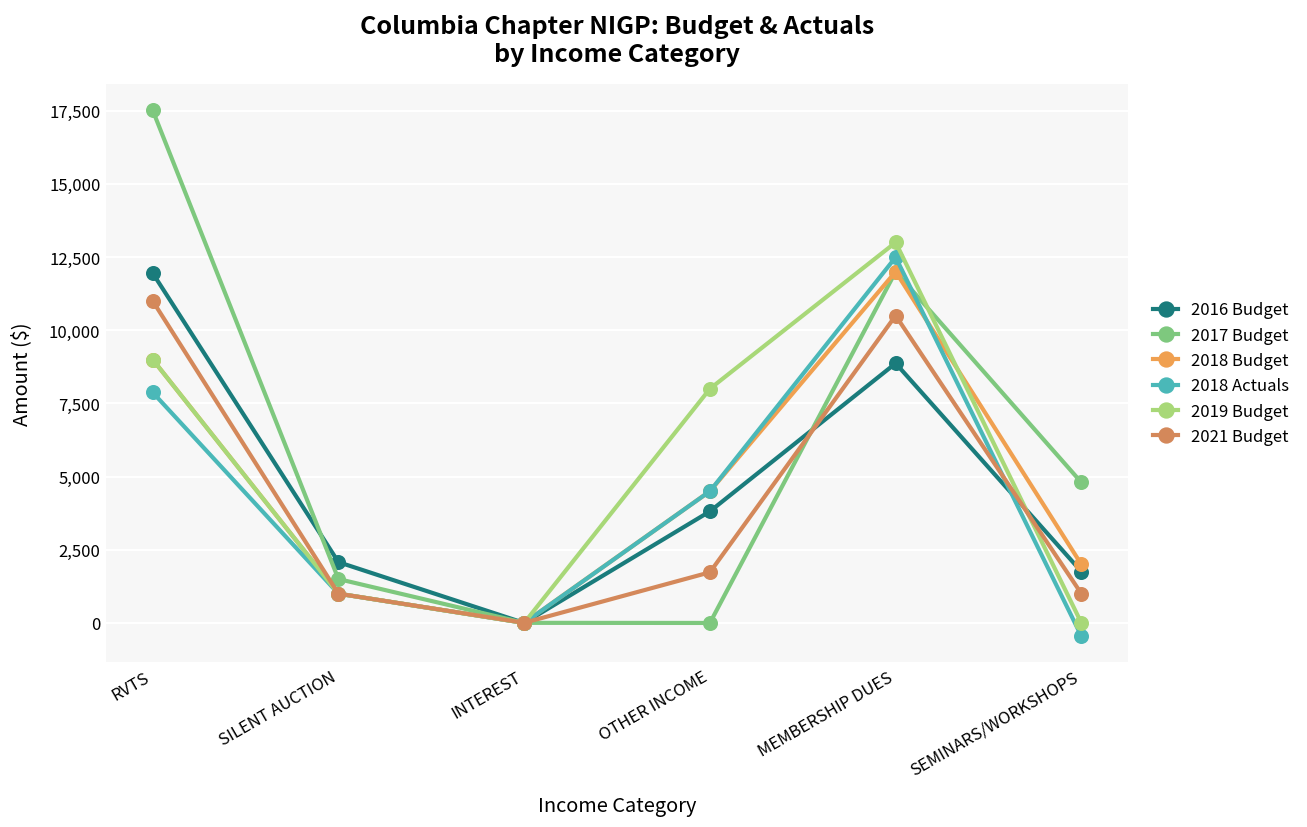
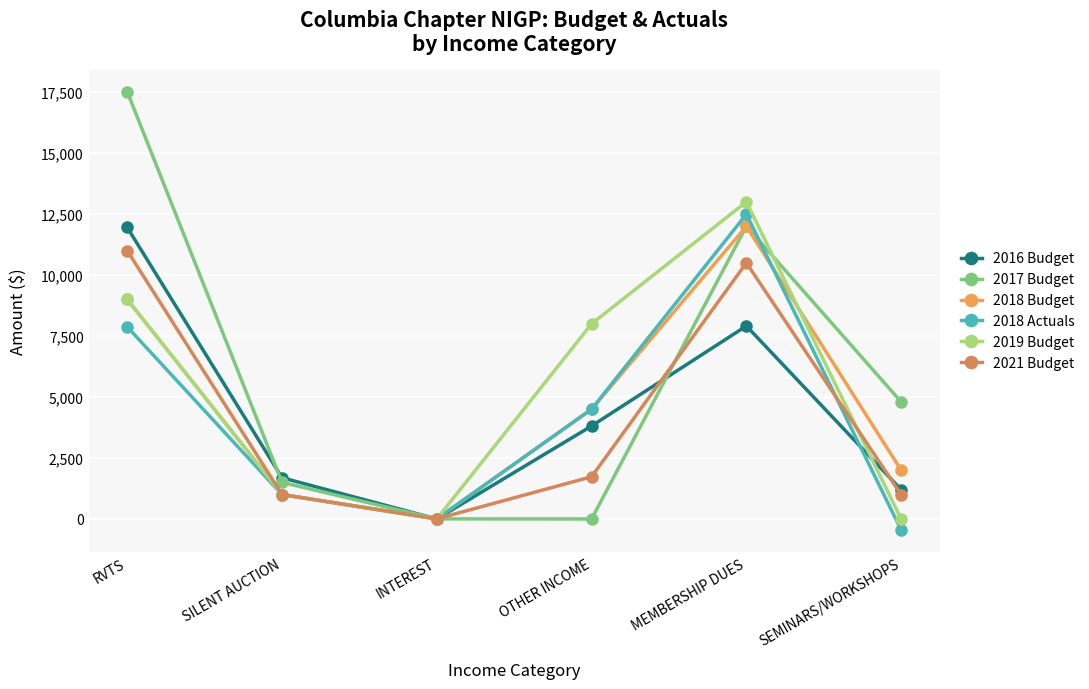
2016 Budget, SILENT AUCTION: 2,100 -> 1,700
2016 Budget, MEMBERSHIP DUES: 8,900 -> 7,900
2016 Budget, SEMINARS/WORKSHOPS: 1,800 -> 1,200
